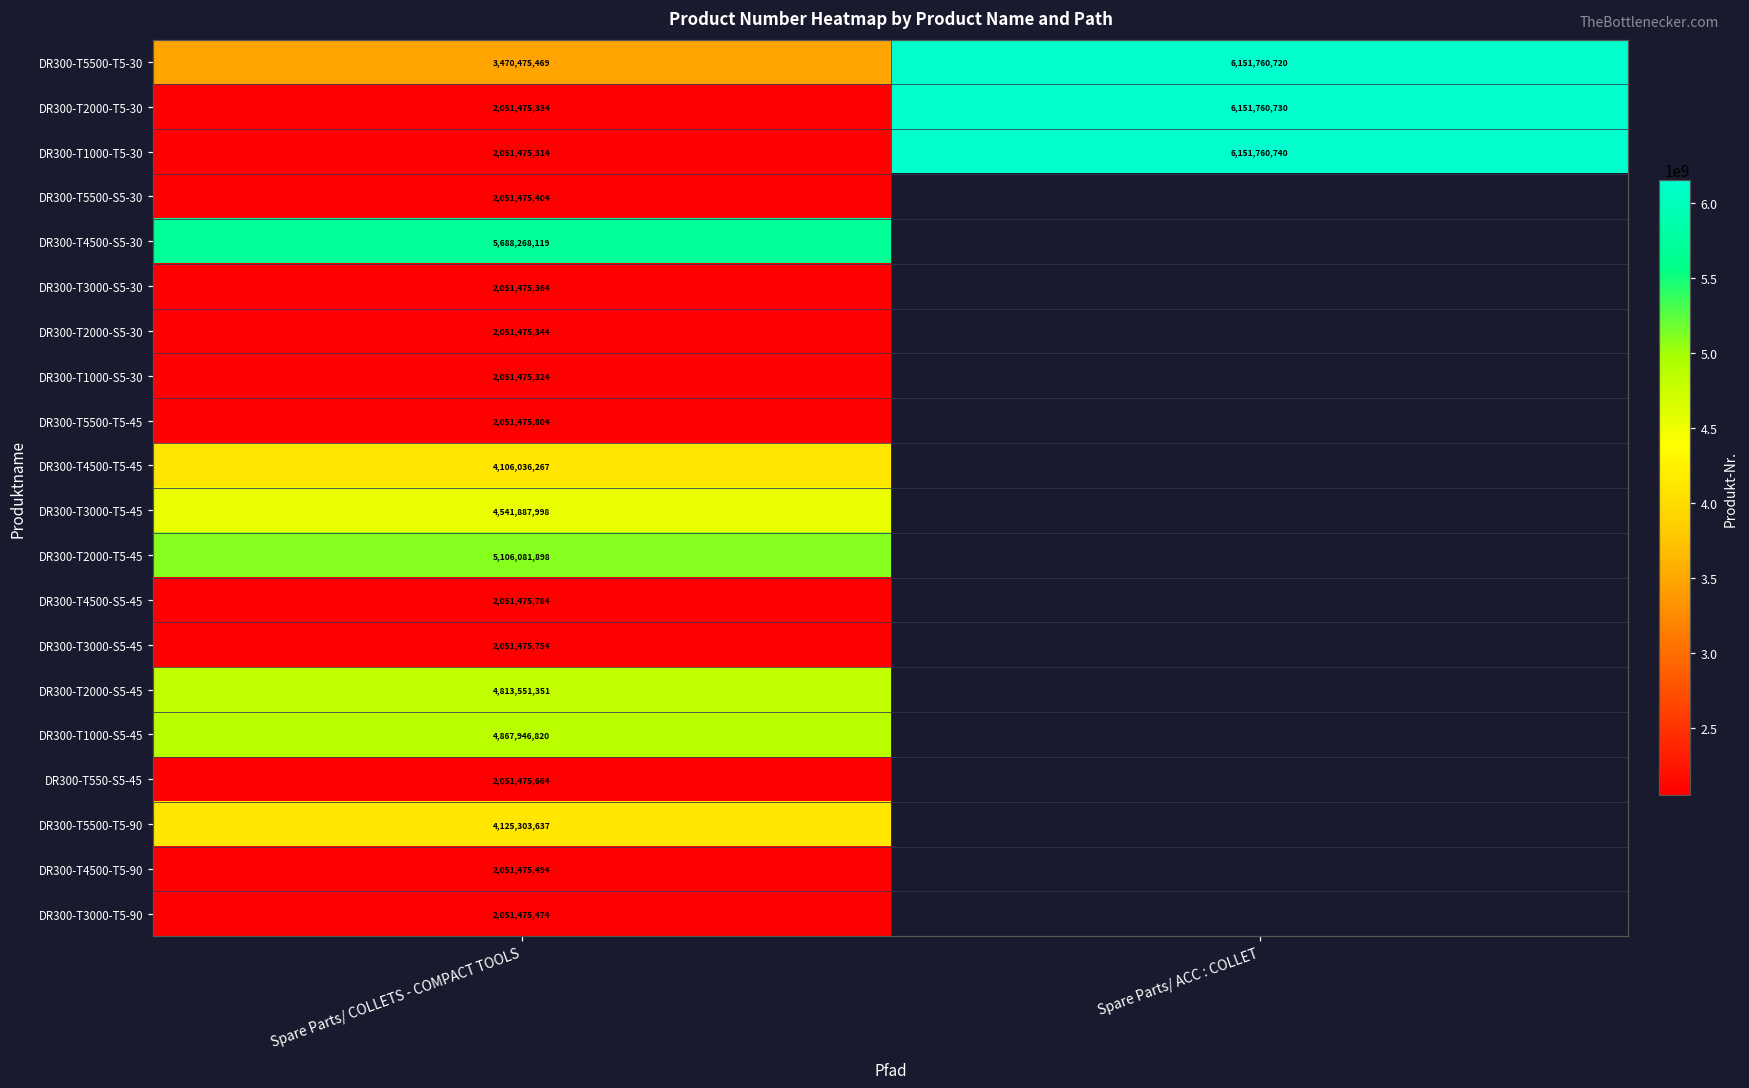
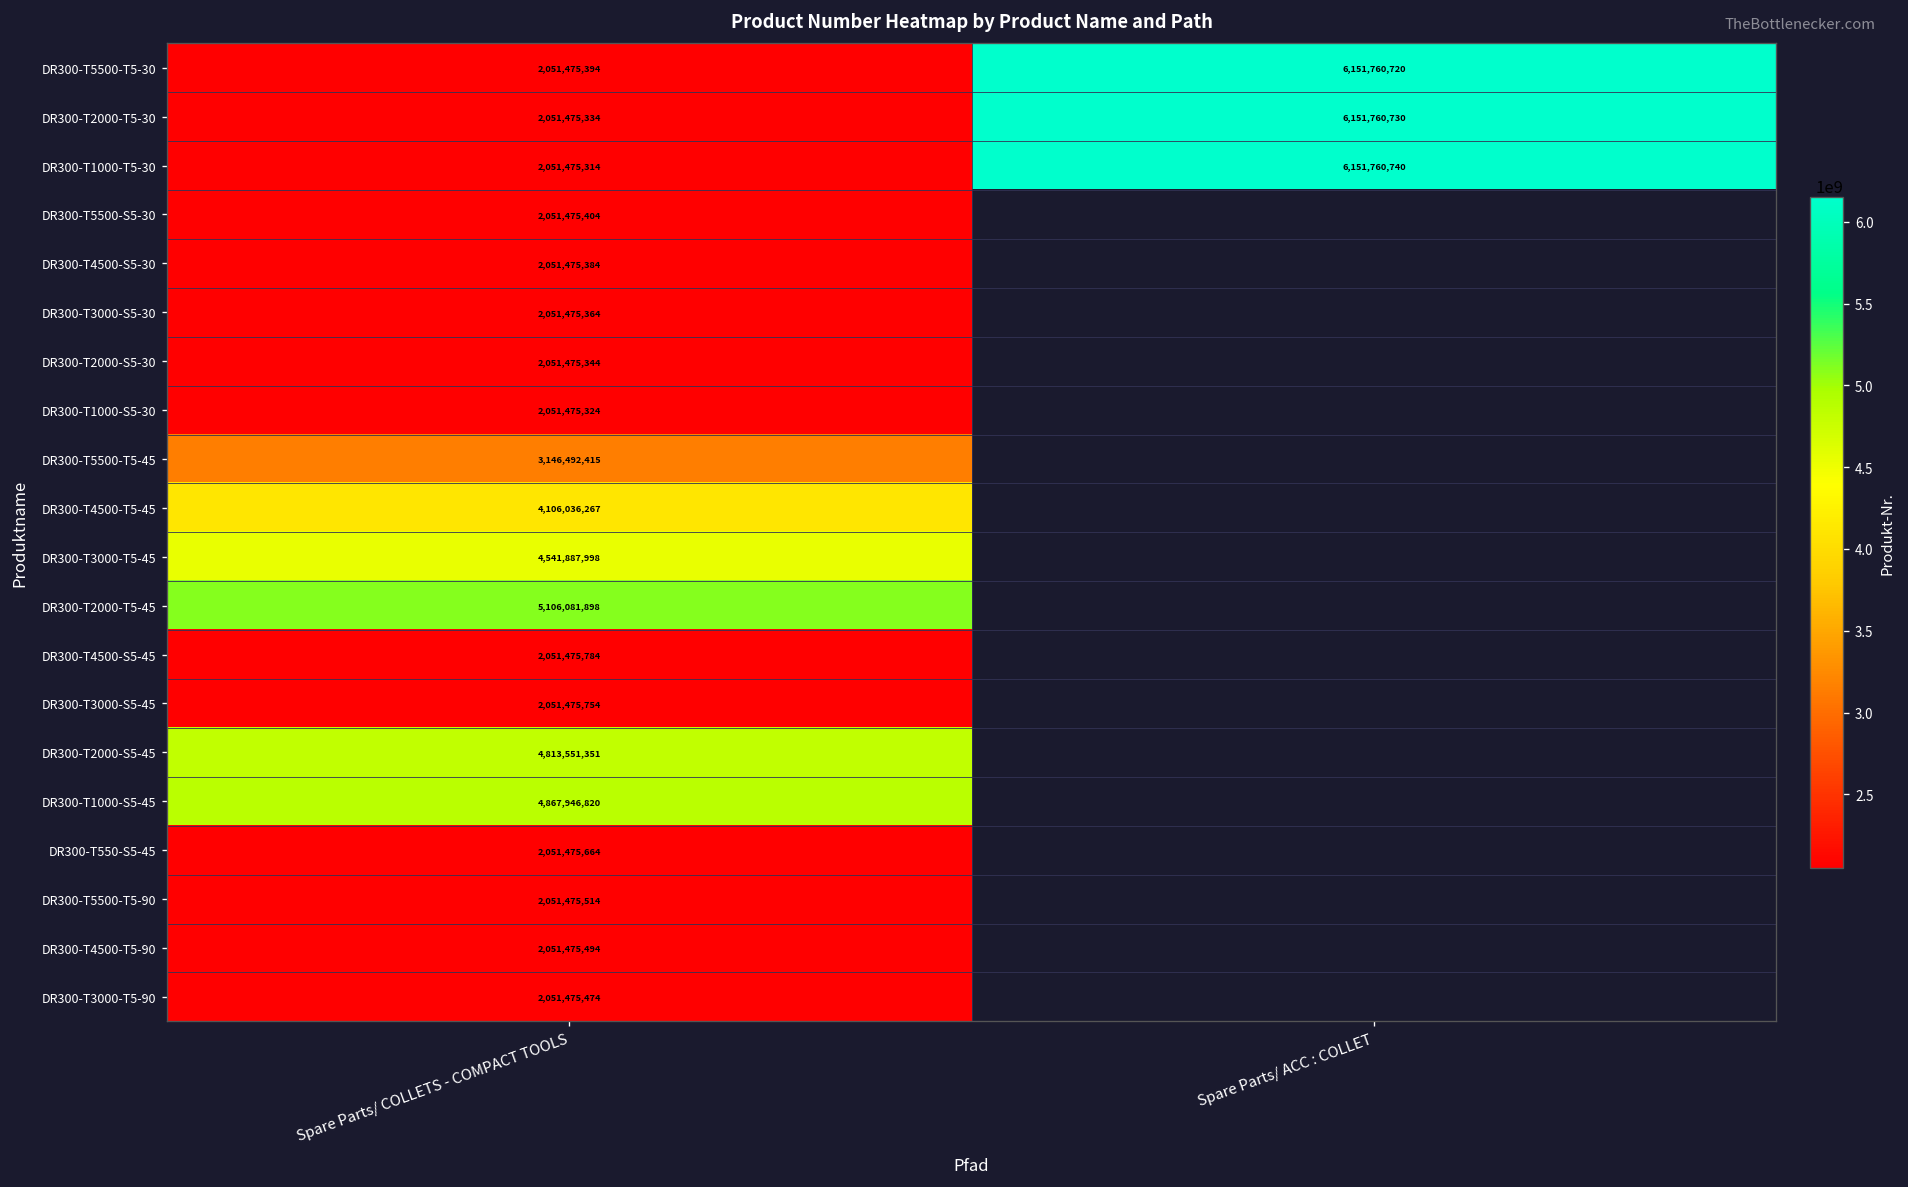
DR300-T5500-T5-30, Spare Parts/ COLLETS - COMPACT TOOLS: 3,470,475,469 -> 2,051,475,394
DR300-T4500-S5-30, Spare Parts/ COLLETS - COMPACT TOOLS: 5,688,268,119 -> 2,051,475,384
DR300-T5500-T5-45, Spare Parts/ COLLETS - COMPACT TOOLS: 2,051,475,804 -> 3,146,492,415
DR300-T5500-T5-90, Spare Parts/ COLLETS - COMPACT TOOLS: 4,125,303,637 -> 2,051,475,514
